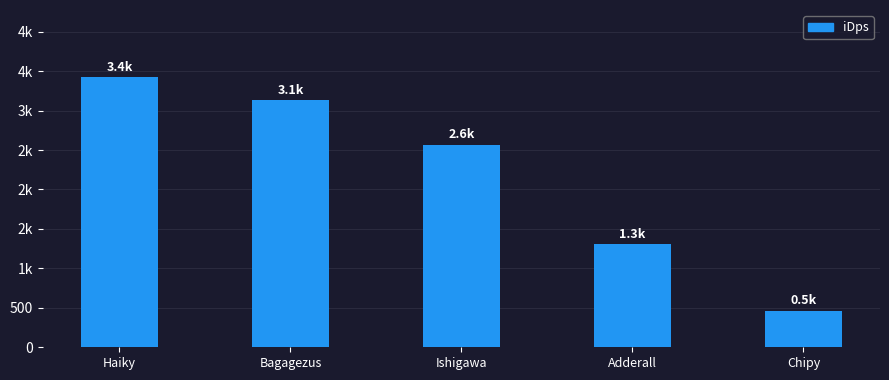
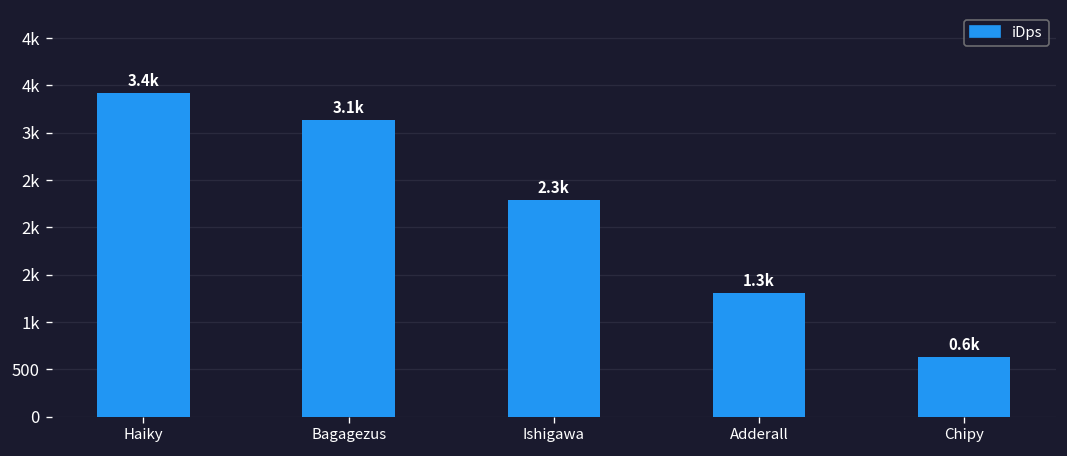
Ishigawa: 2.6k -> 2.3k
Chipy: 0.5k -> 0.6k
